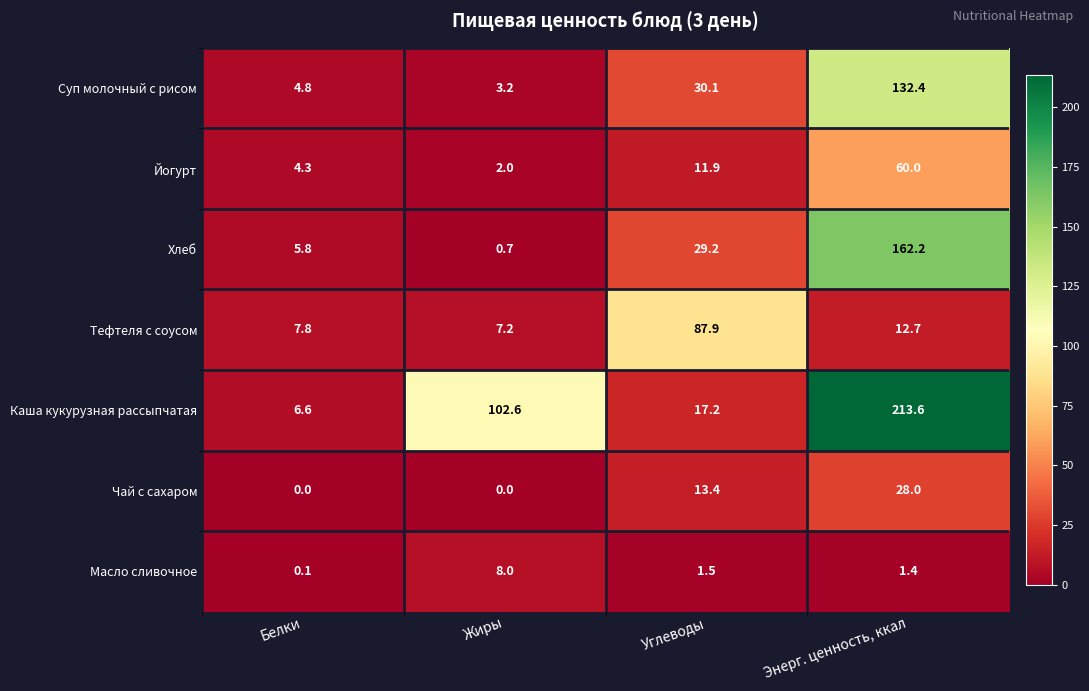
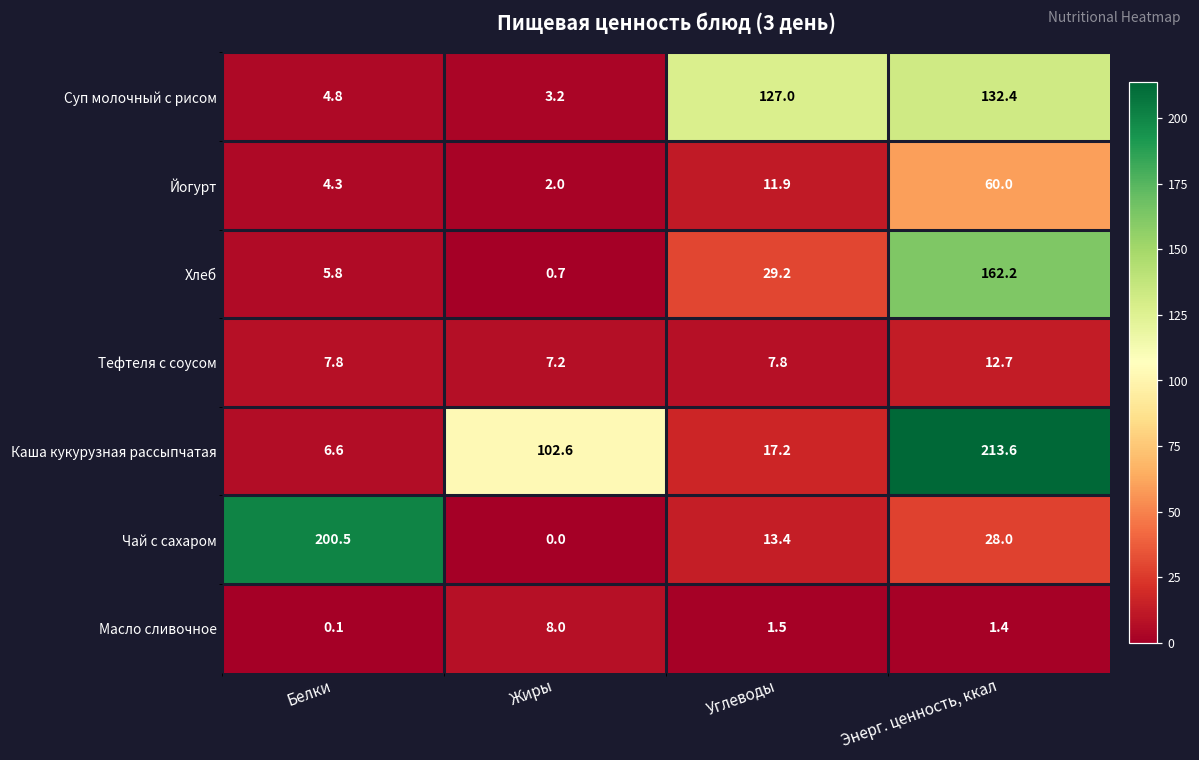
Суп молочный с рисом, Углеводы: 30.1 -> 127.0
Тефтеля с соусом, Углеводы: 87.9 -> 7.8
Чай с сахаром, Белки: 0.0 -> 200.5
